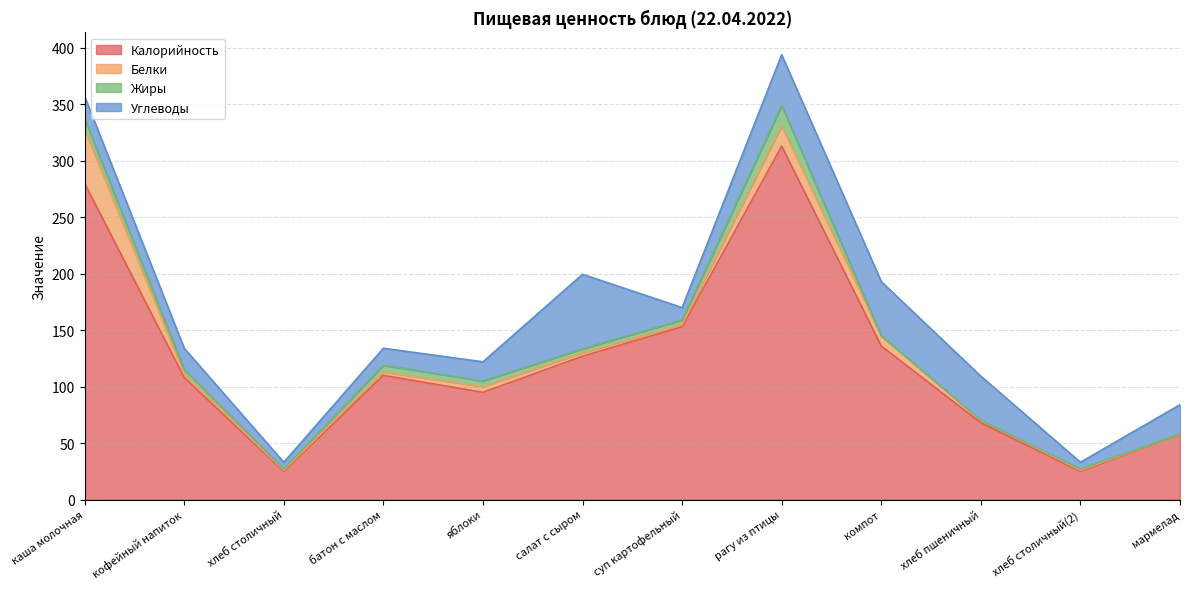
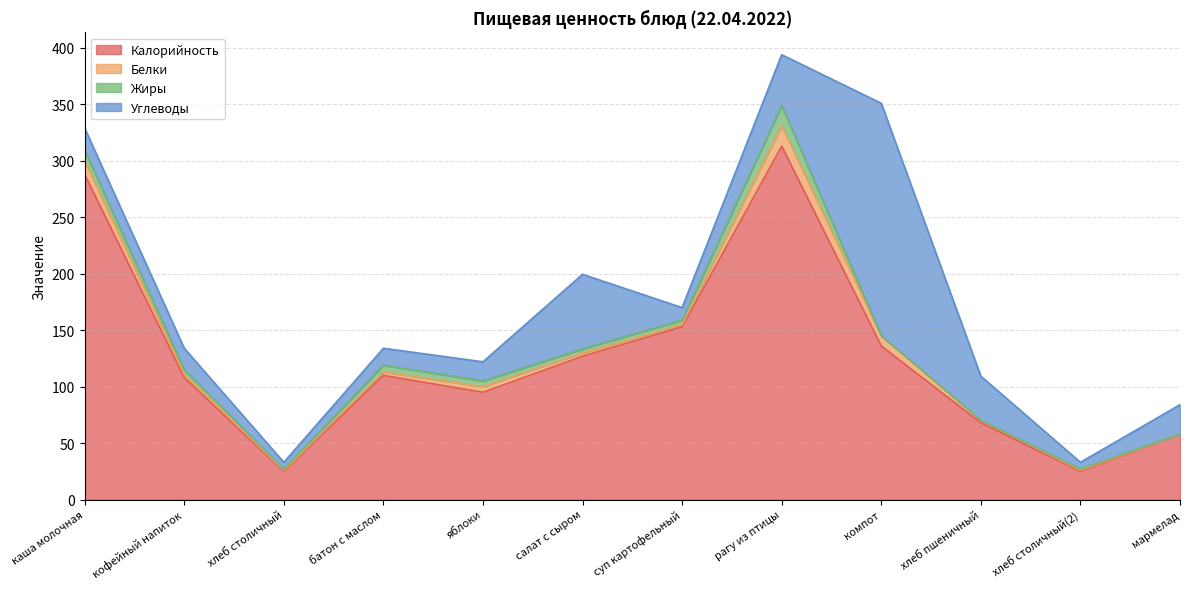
Калорийность, каша молочная: 280 -> 288
Белки, каша молочная: 48 -> 12
Углеводы, компот: 48 -> 206
